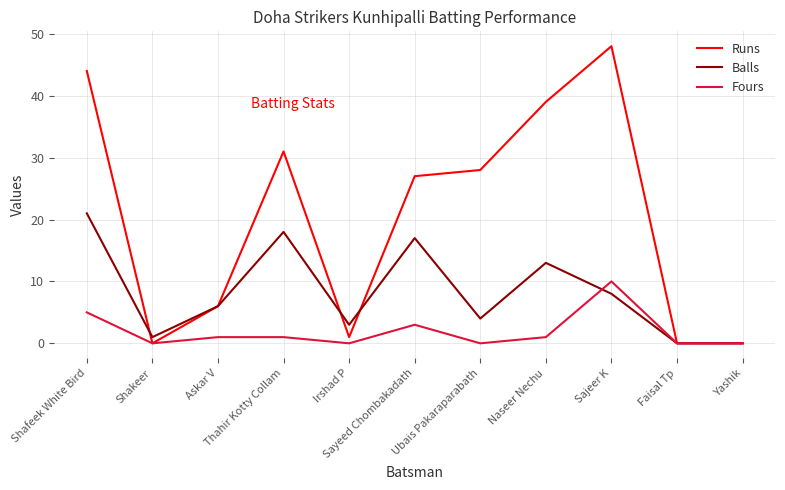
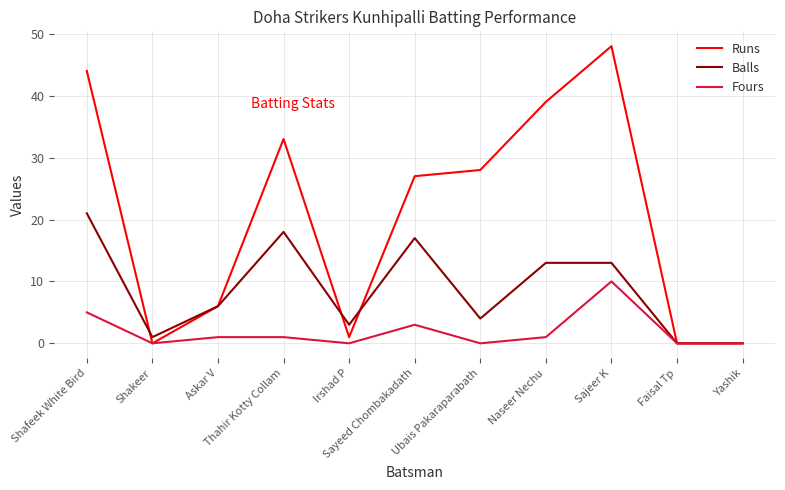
Runs, Thahir Kotty Collam: 31 -> 33
Balls, Sajeer K: 8 -> 13
